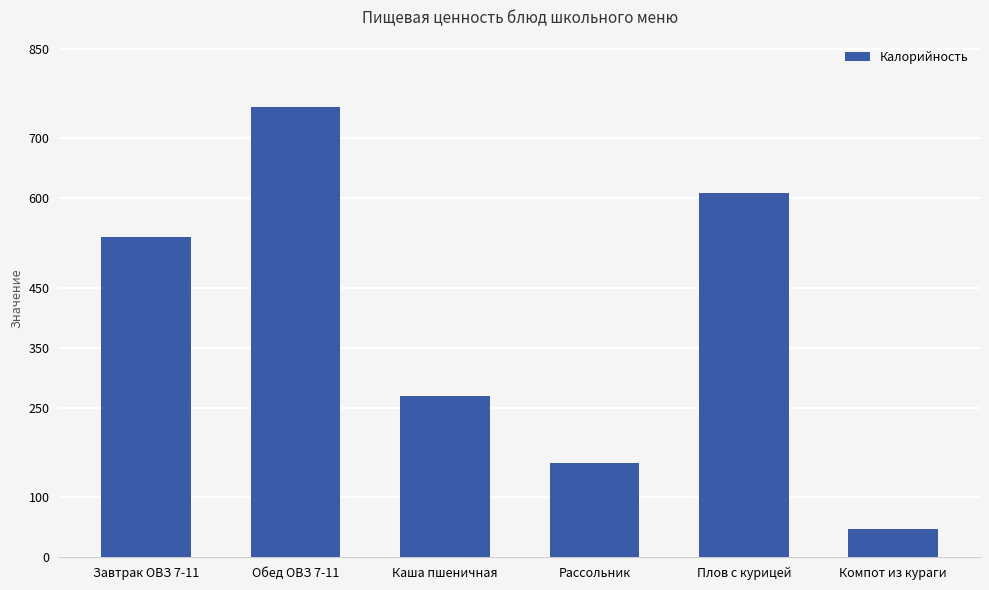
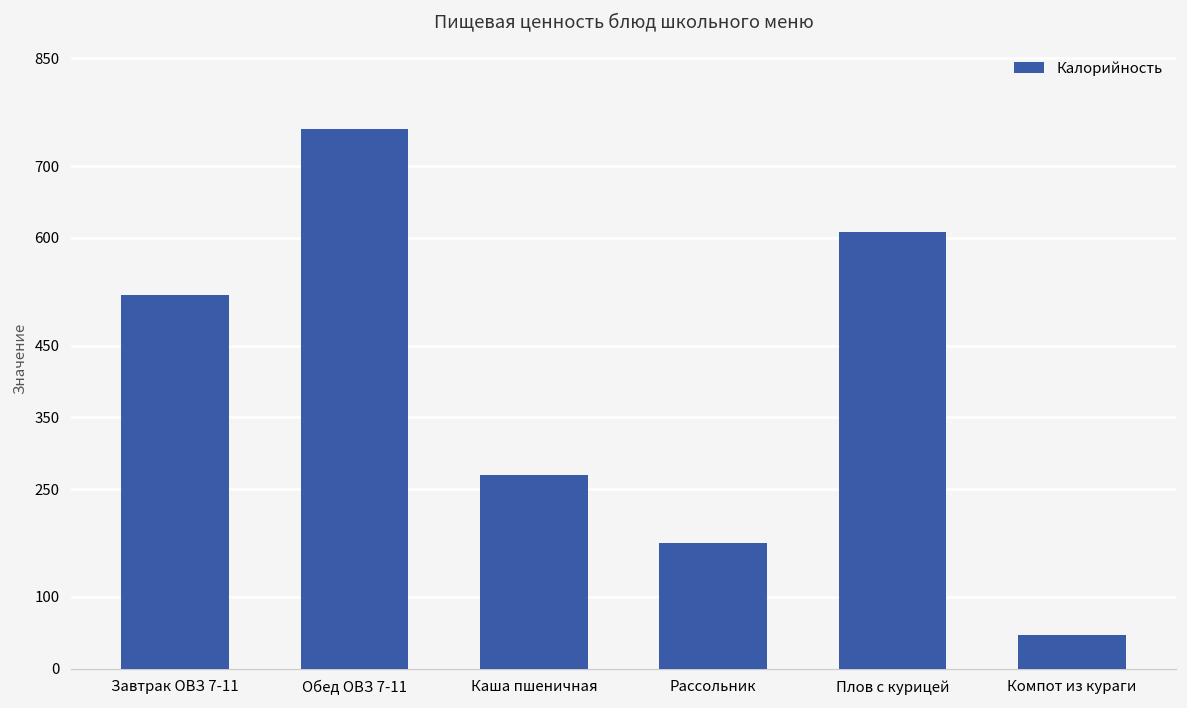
Завтрак ОВЗ 7-11: 540 -> 520
Рассольник: 160 -> 180
